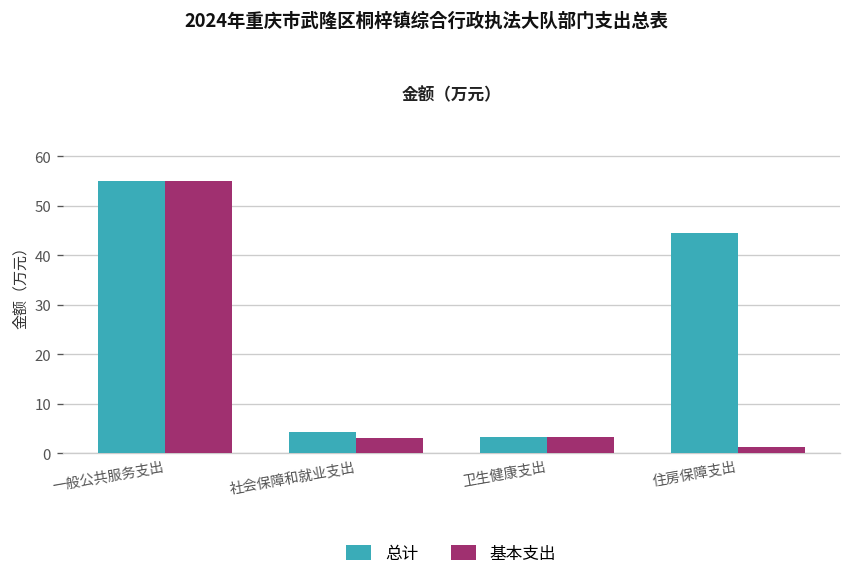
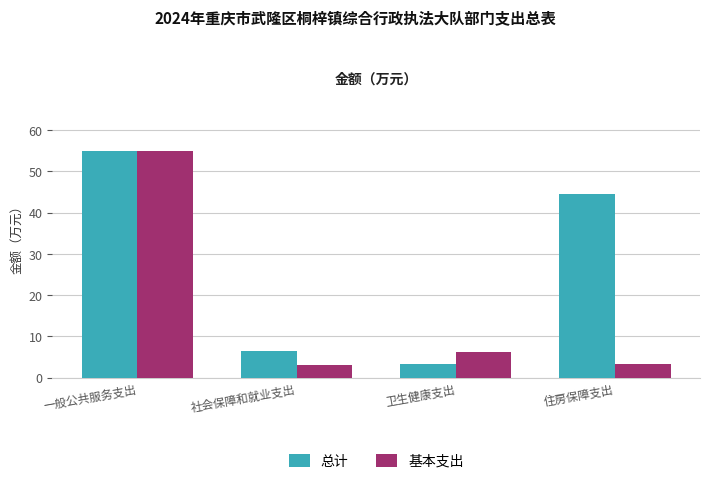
总计, 社会保障和就业支出: 4 -> 7
基本支出, 卫生健康支出: 3 -> 6
基本支出, 住房保障支出: 1 -> 3
